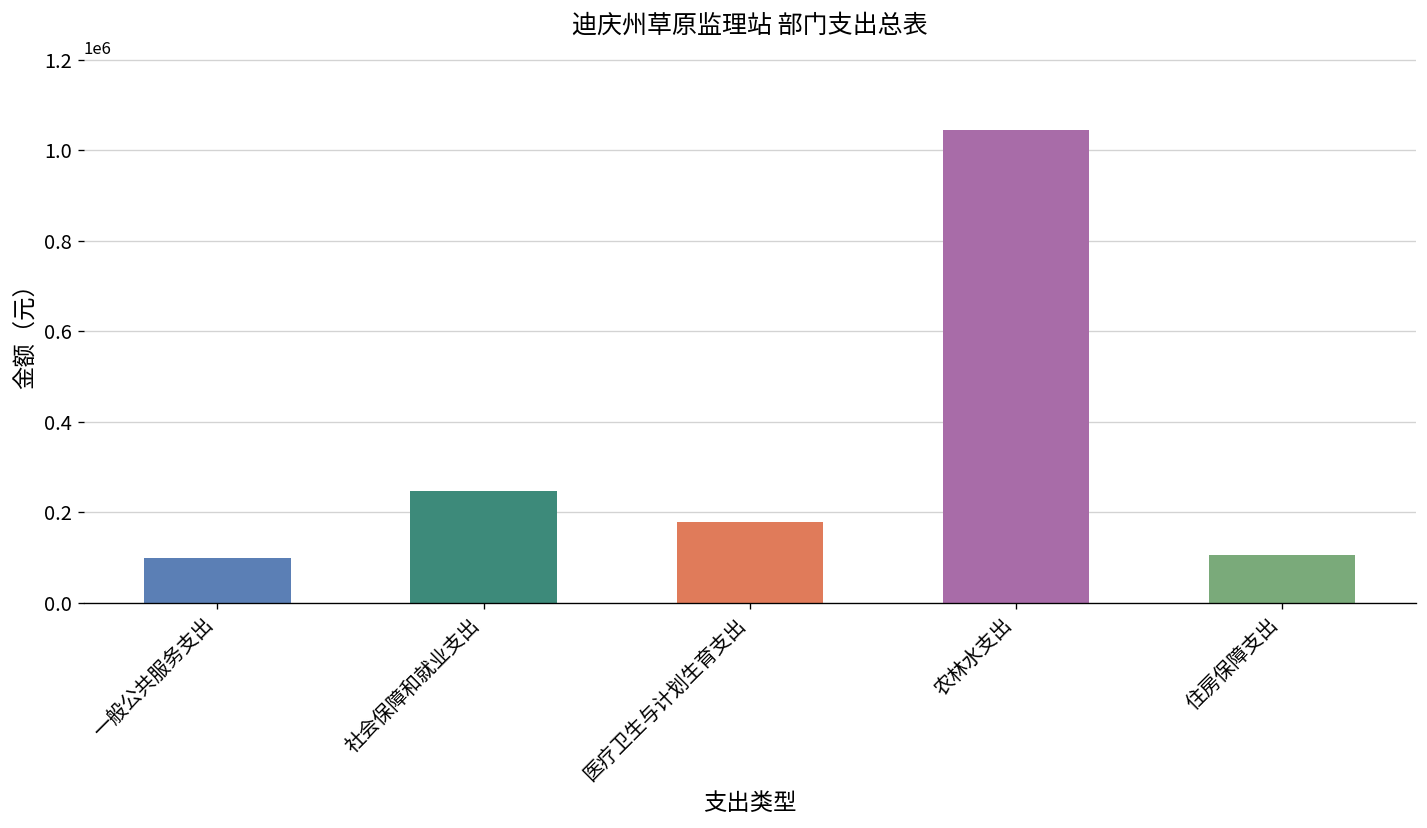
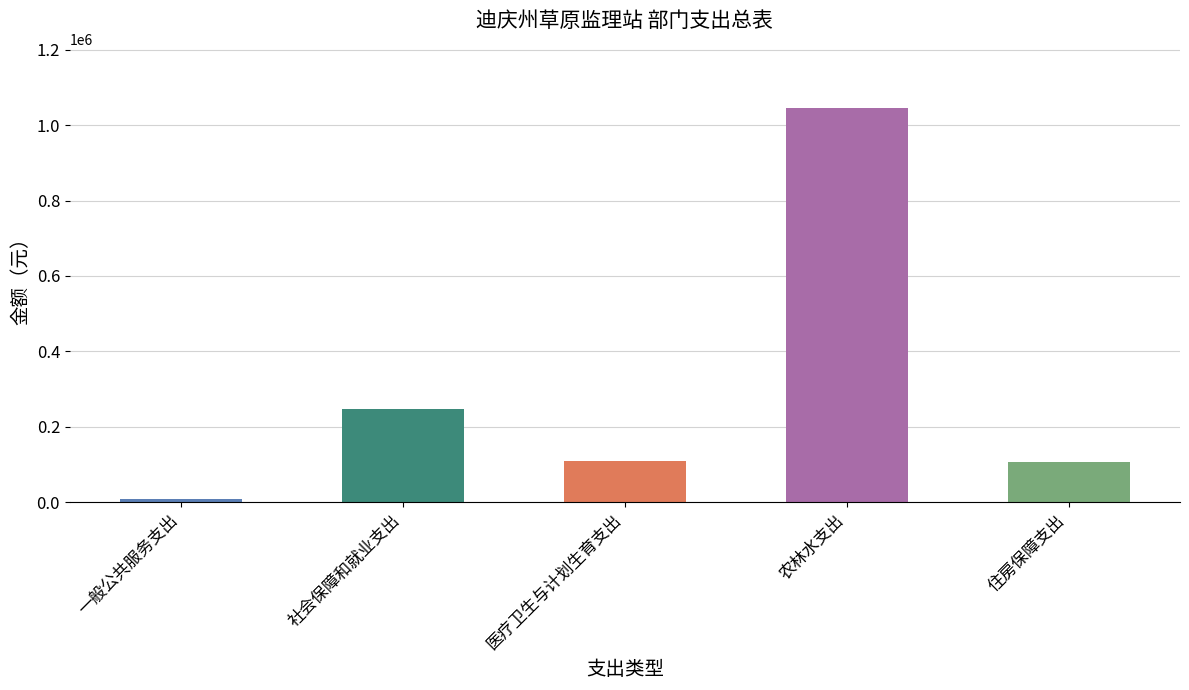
一般公共服务支出: 100000 -> 10000
医疗卫生与计划生育支出: 180000 -> 110000
